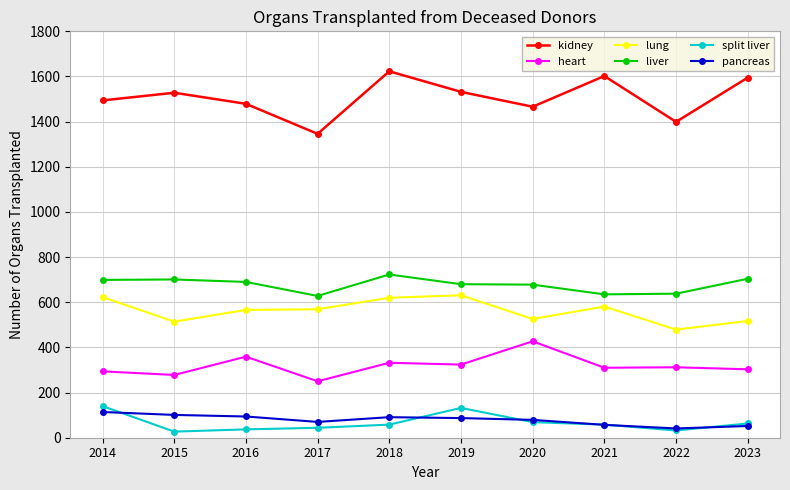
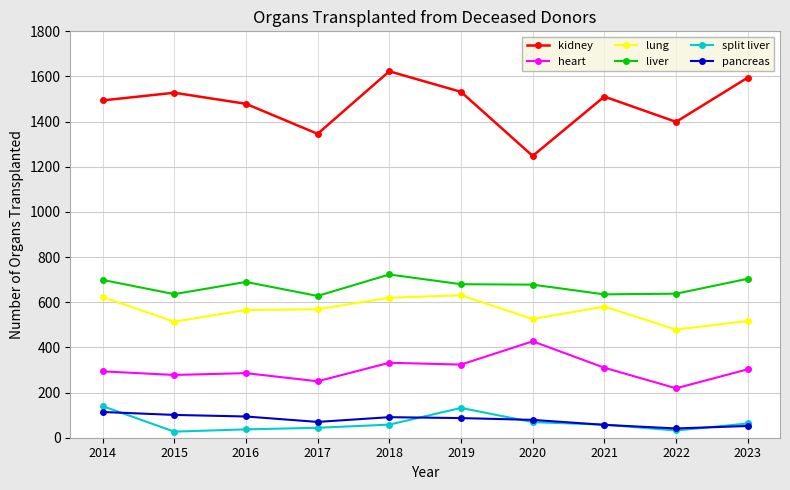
liver, 2015: 700 -> 640
heart, 2016: 360 -> 290
kidney, 2020: 1470 -> 1250
kidney, 2021: 1600 -> 1510
heart, 2022: 310 -> 220
